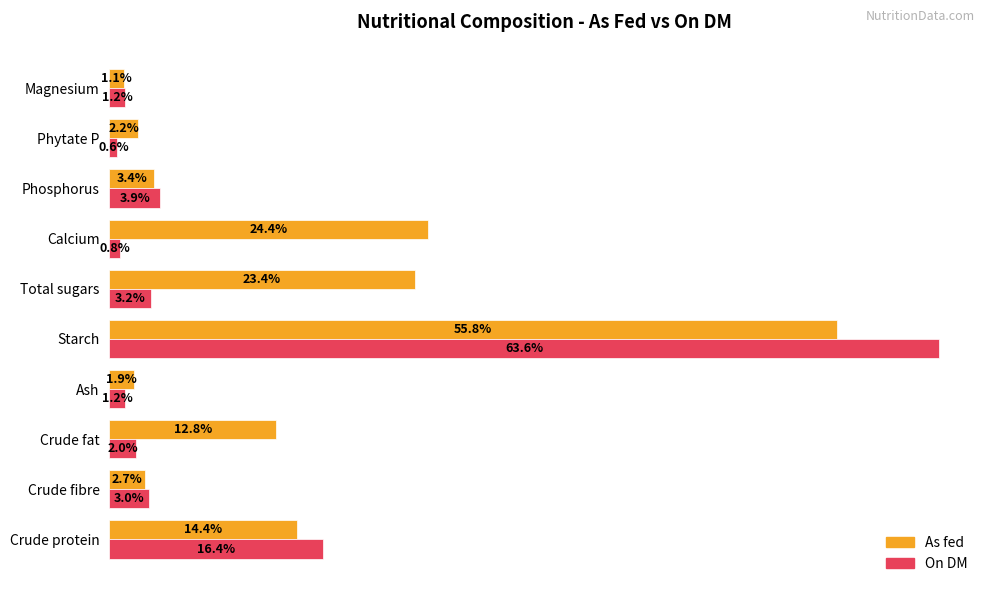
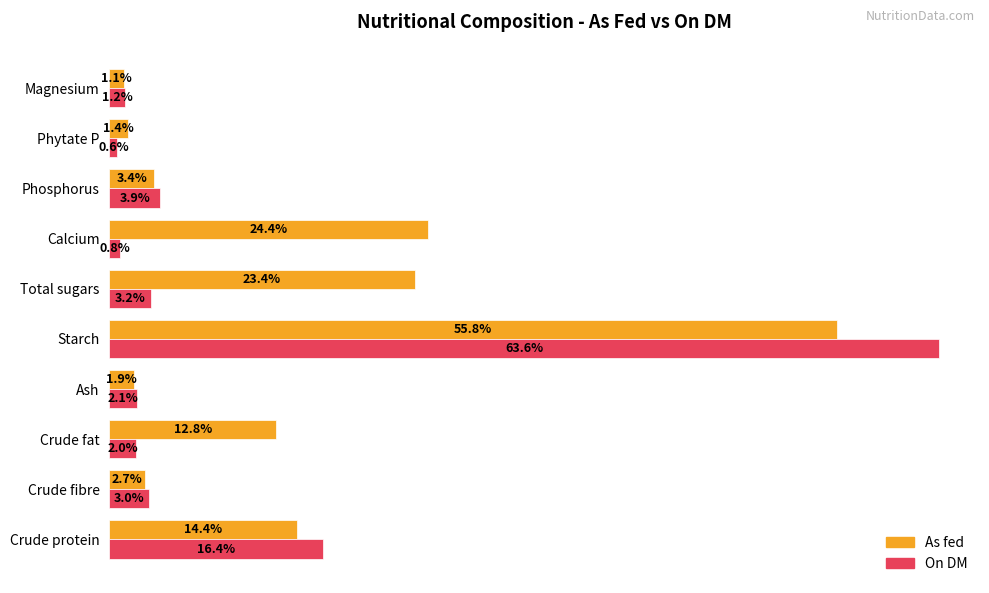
As fed, Phytate P: 2.2% -> 1.4%
On DM, Ash: 1.2% -> 2.1%
